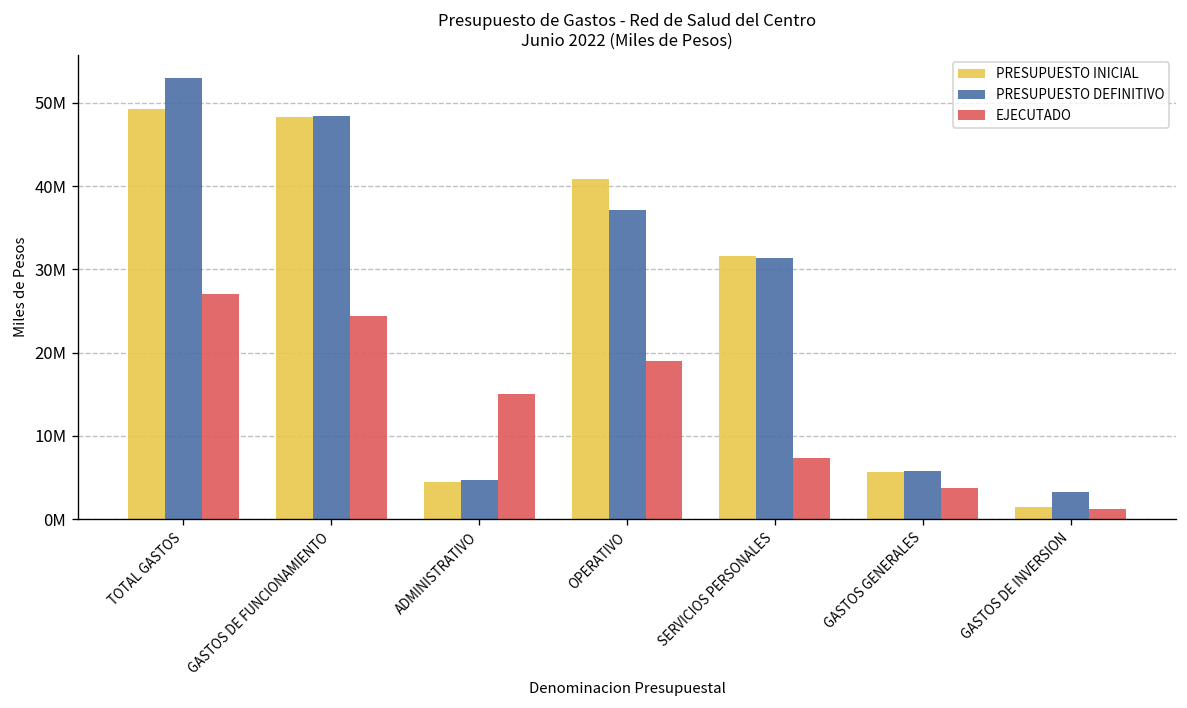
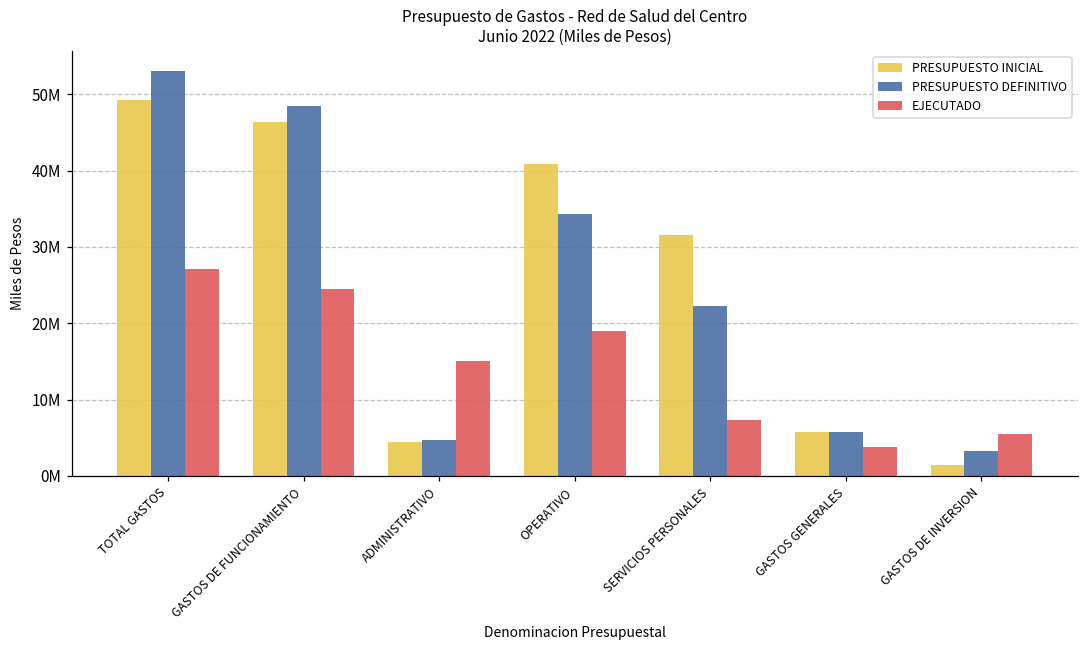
PRESUPUESTO INICIAL, GASTOS DE FUNCIONAMIENTO: 48000000 -> 46000000
PRESUPUESTO DEFINITIVO, OPERATIVO: 37000000 -> 34000000
PRESUPUESTO DEFINITIVO, SERVICIOS PERSONALES: 31000000 -> 22000000
EJECUTADO, GASTOS DE INVERSION: 1000000 -> 5000000
